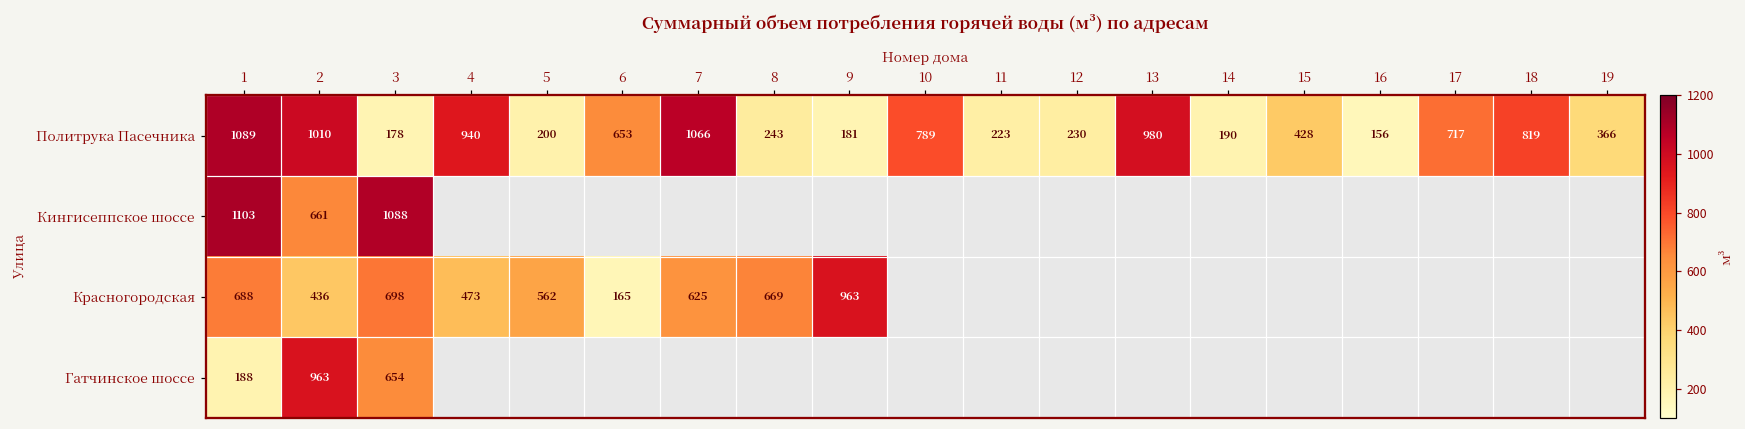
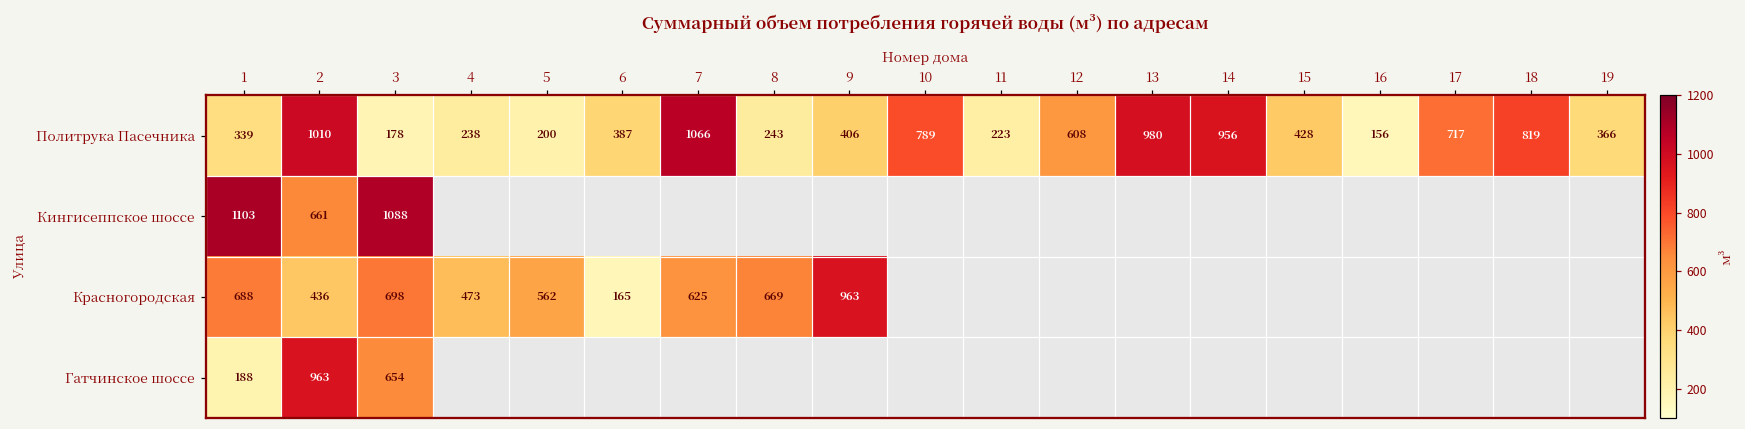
Политрука Пасечника, 1: 1089 -> 339
Политрука Пасечника, 4: 940 -> 238
Политрука Пасечника, 6: 653 -> 387
Политрука Пасечника, 9: 181 -> 406
Политрука Пасечника, 12: 230 -> 608
Политрука Пасечника, 14: 190 -> 956
